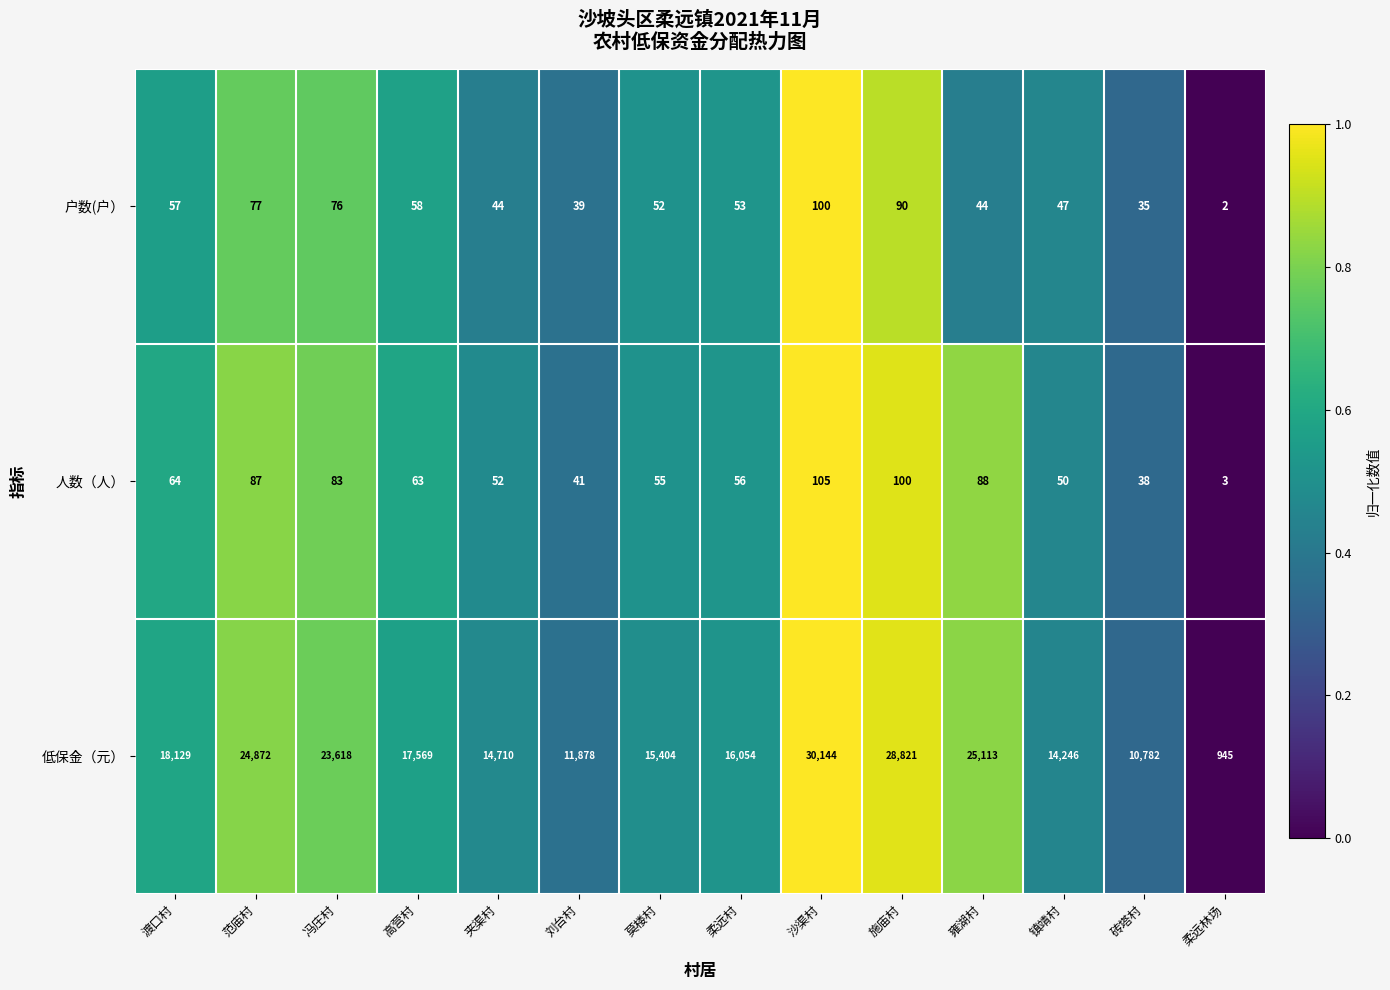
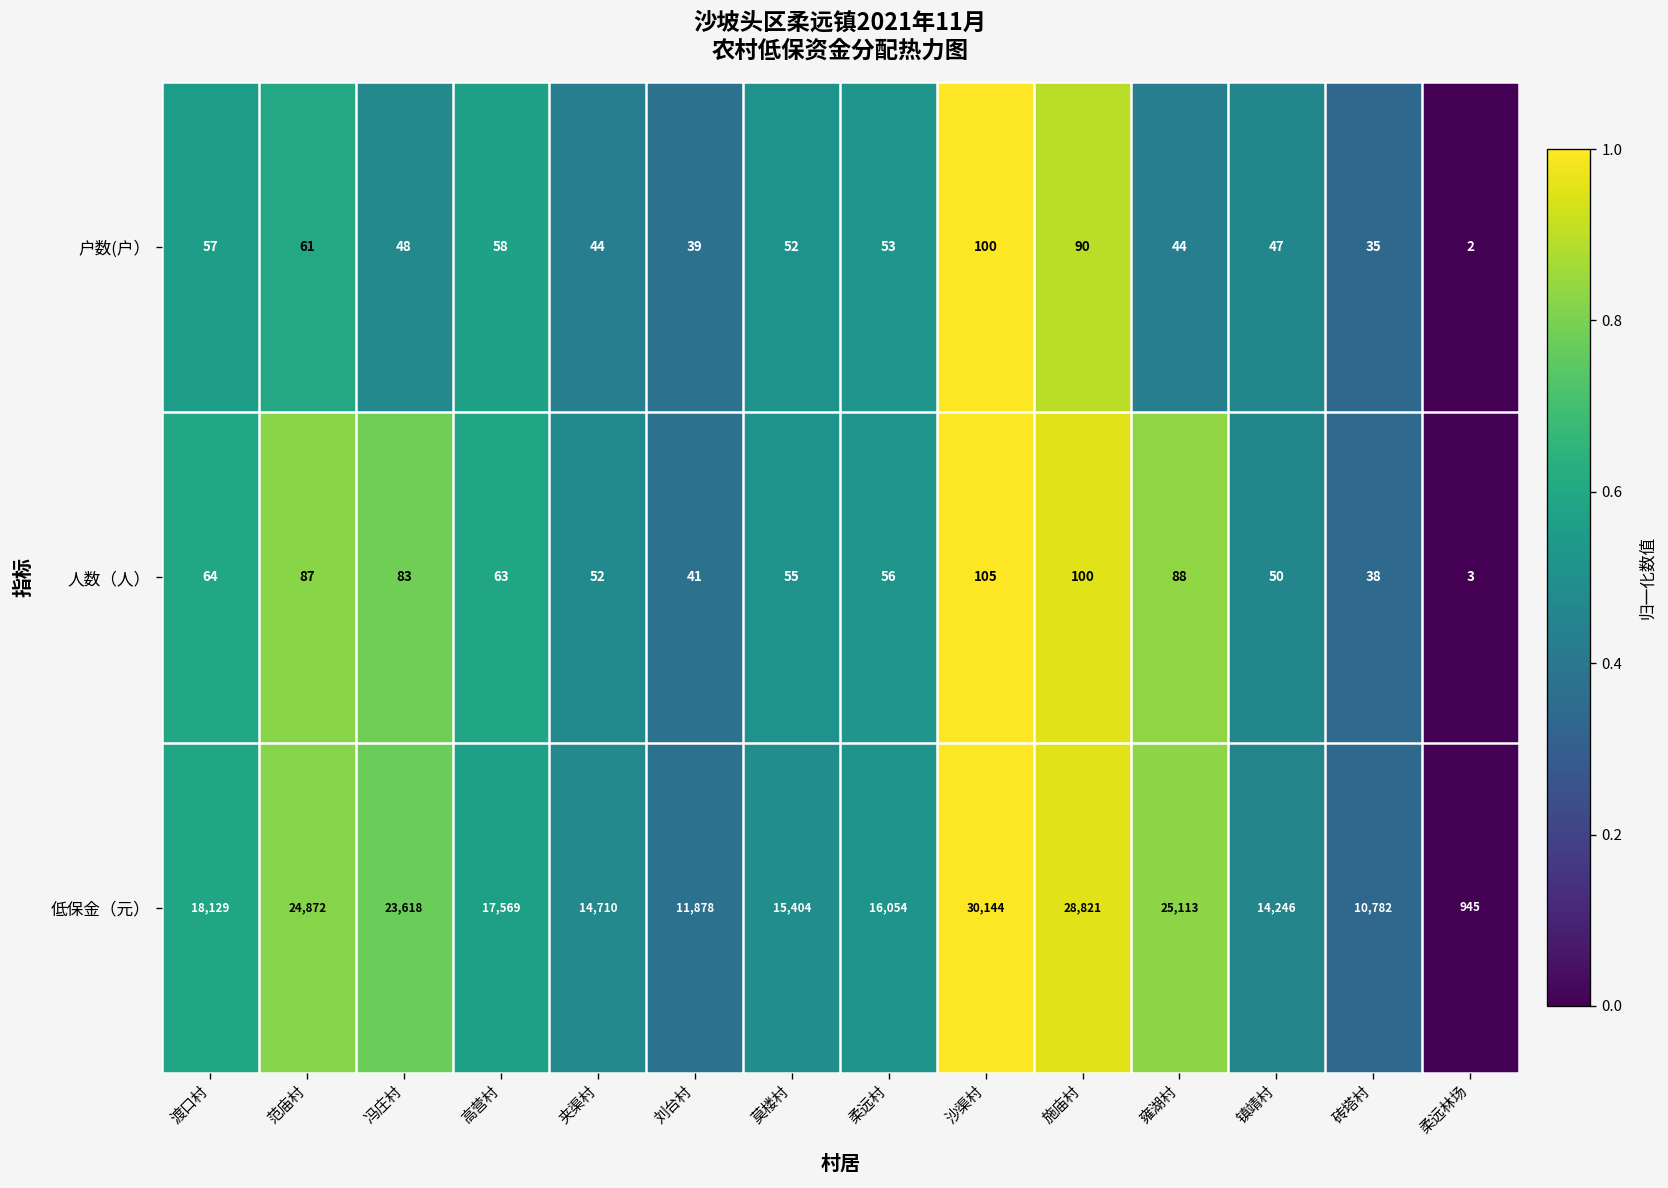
户数(户）, 范庙村: 77 -> 61
户数(户）, 冯庄村: 76 -> 48
